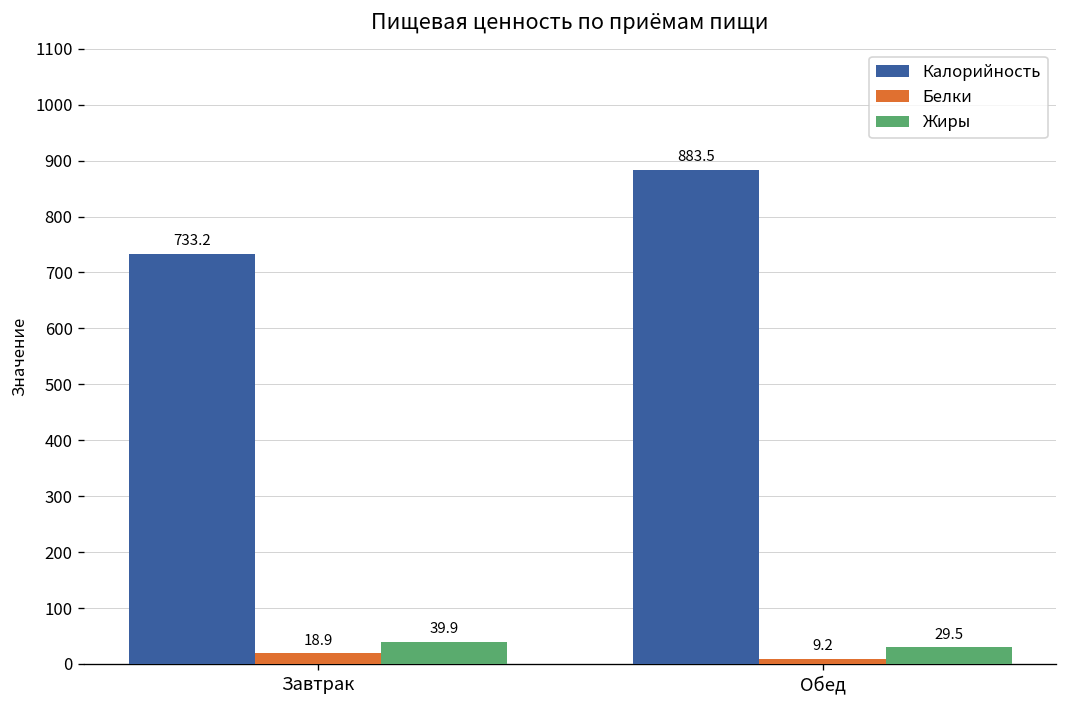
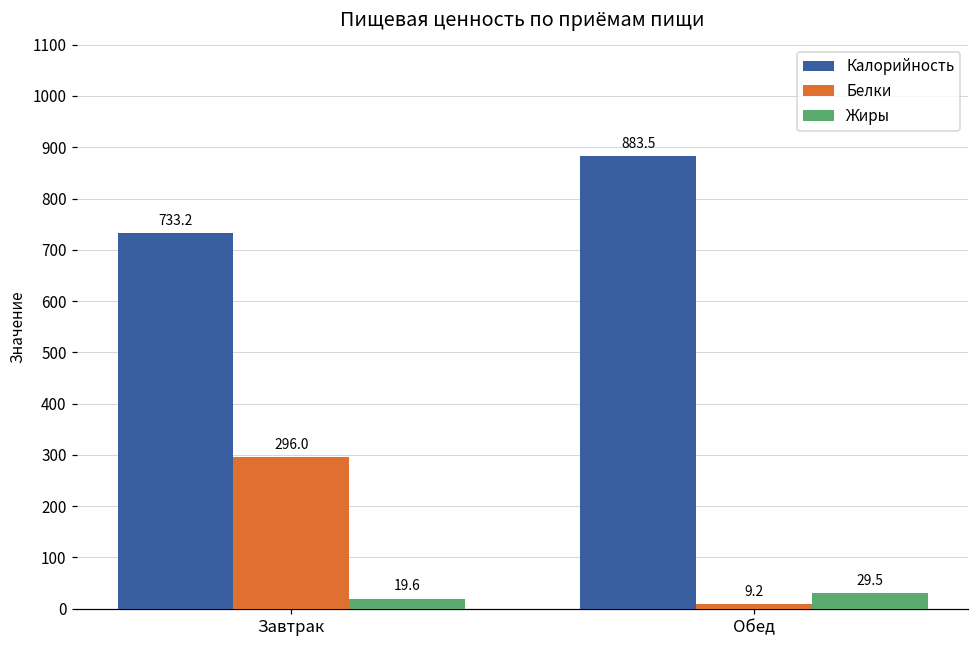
Белки, Завтрак: 18.9 -> 296.0
Жиры, Завтрак: 39.9 -> 19.6
